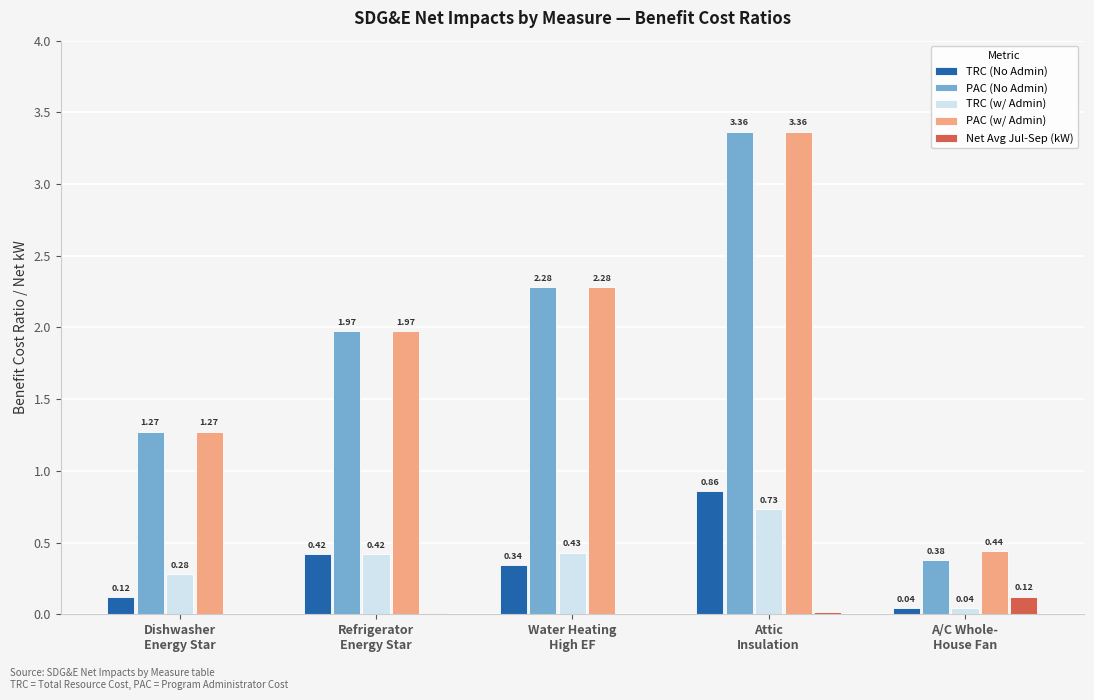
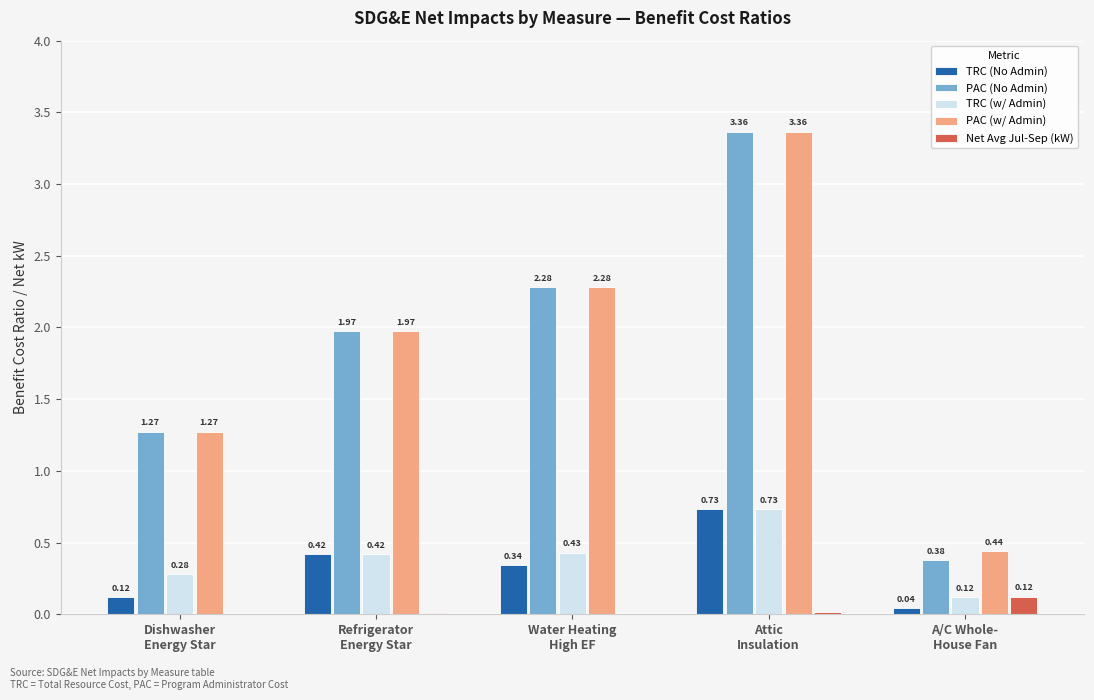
TRC (No Admin), Attic Insulation: 0.86 -> 0.73
TRC (w/ Admin), A/C Whole- House Fan: 0.04 -> 0.12
